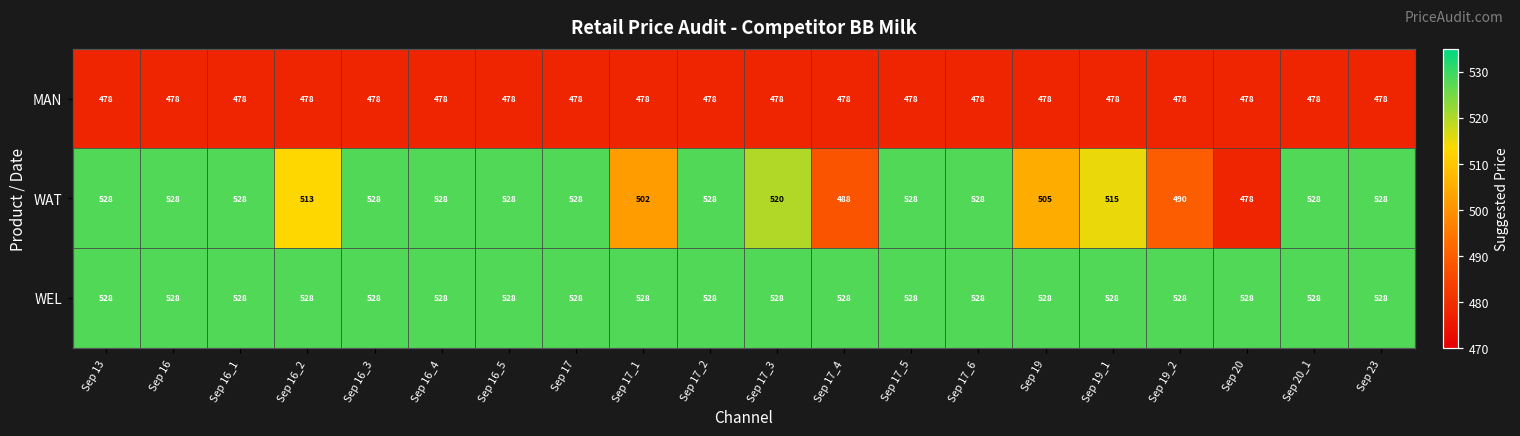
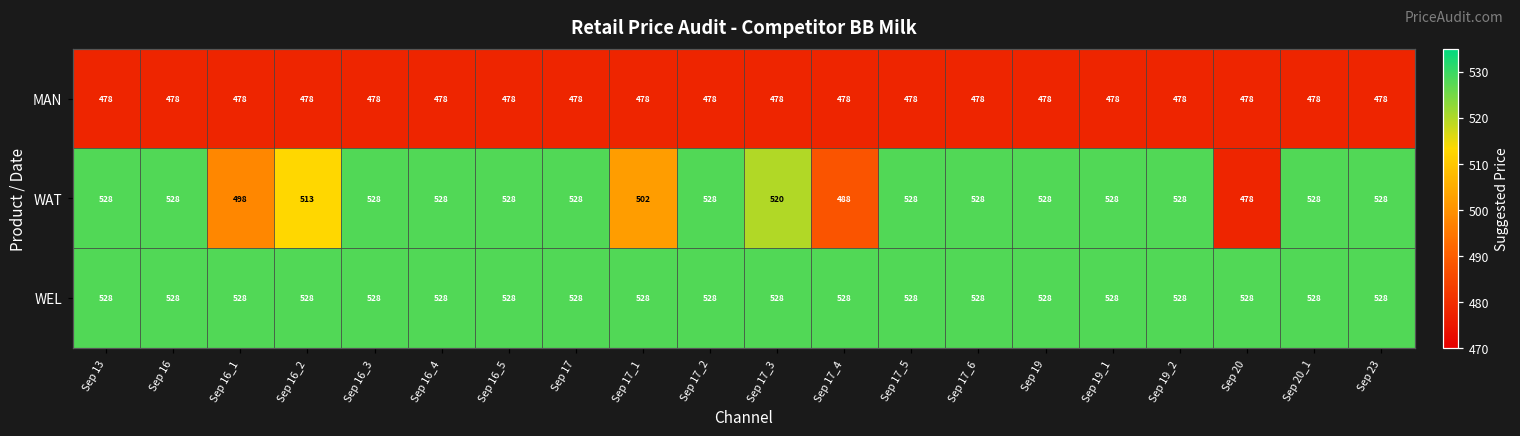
WAT, Sep 16_1: 528 -> 498
WAT, Sep 19: 505 -> 528
WAT, Sep 19_1: 515 -> 528
WAT, Sep 19_2: 490 -> 528
